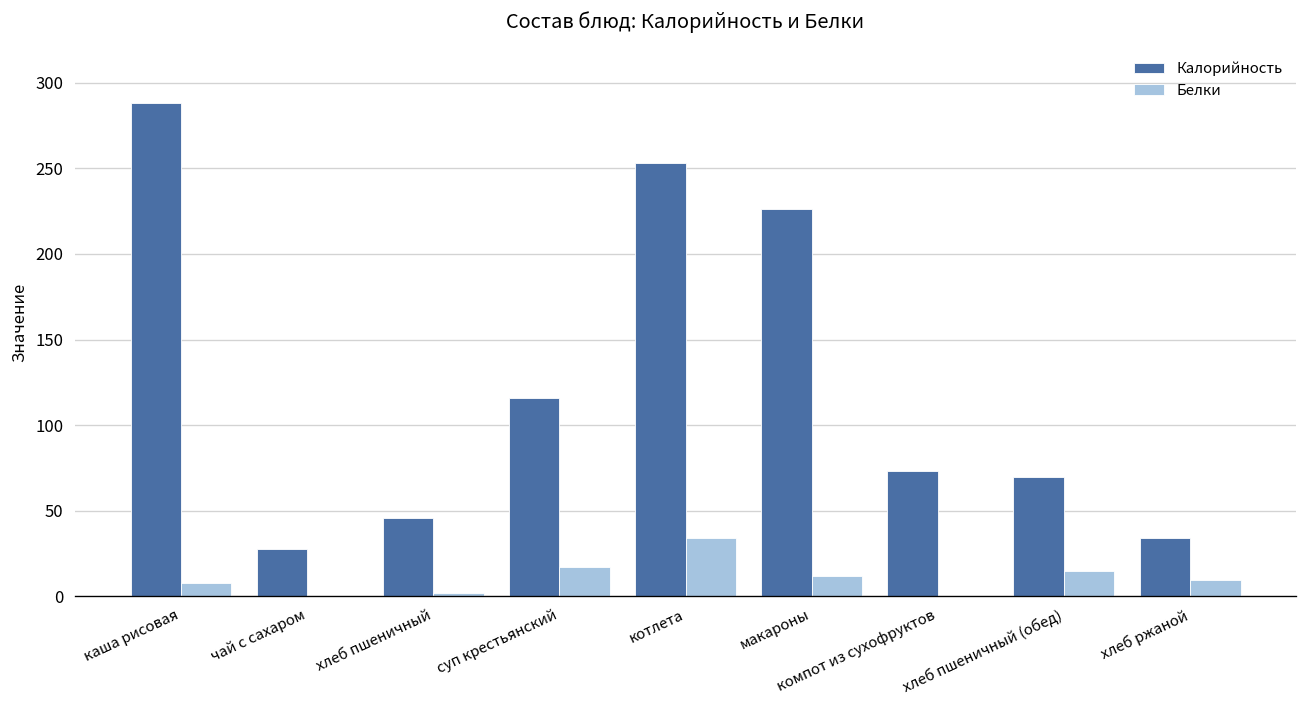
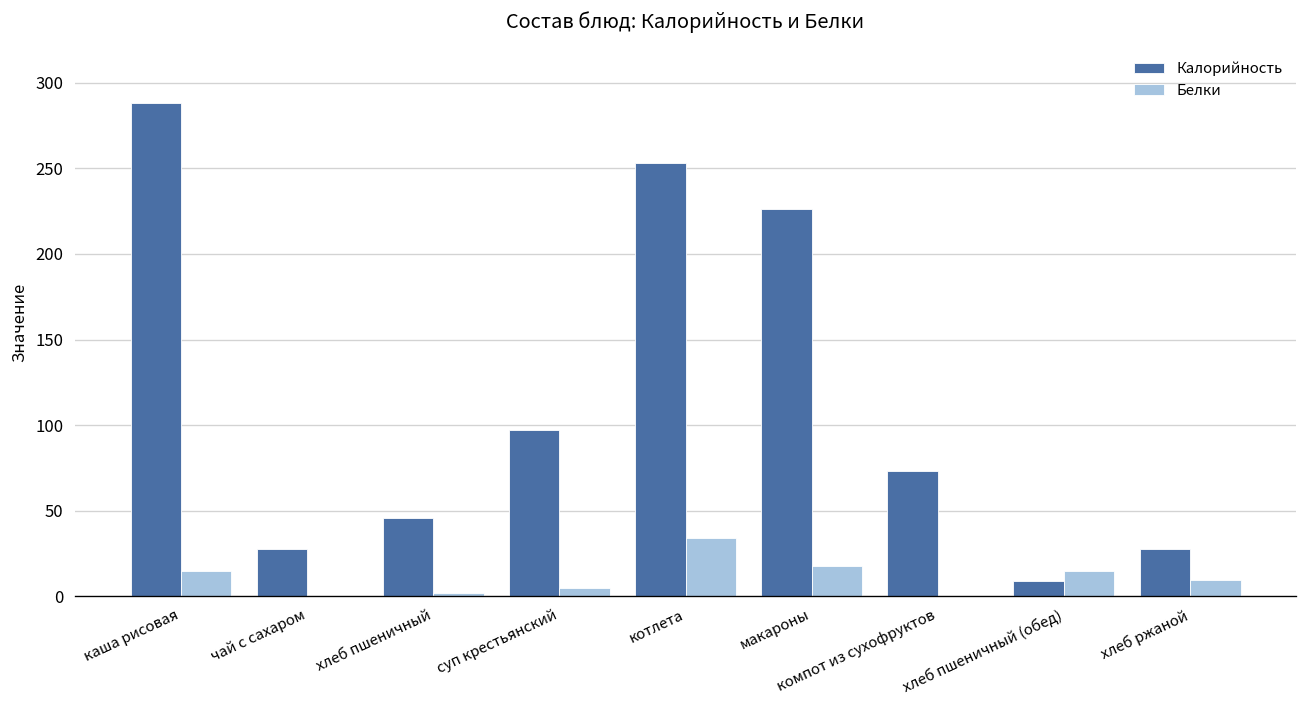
Белки, каша рисовая: 8 -> 15
Калорийность, суп крестьянский: 116 -> 97
Белки, суп крестьянский: 17 -> 5
Белки, макароны: 12 -> 18
Калорийность, хлеб пшеничный (обед): 70 -> 9
Калорийность, хлеб ржаной: 34 -> 28
